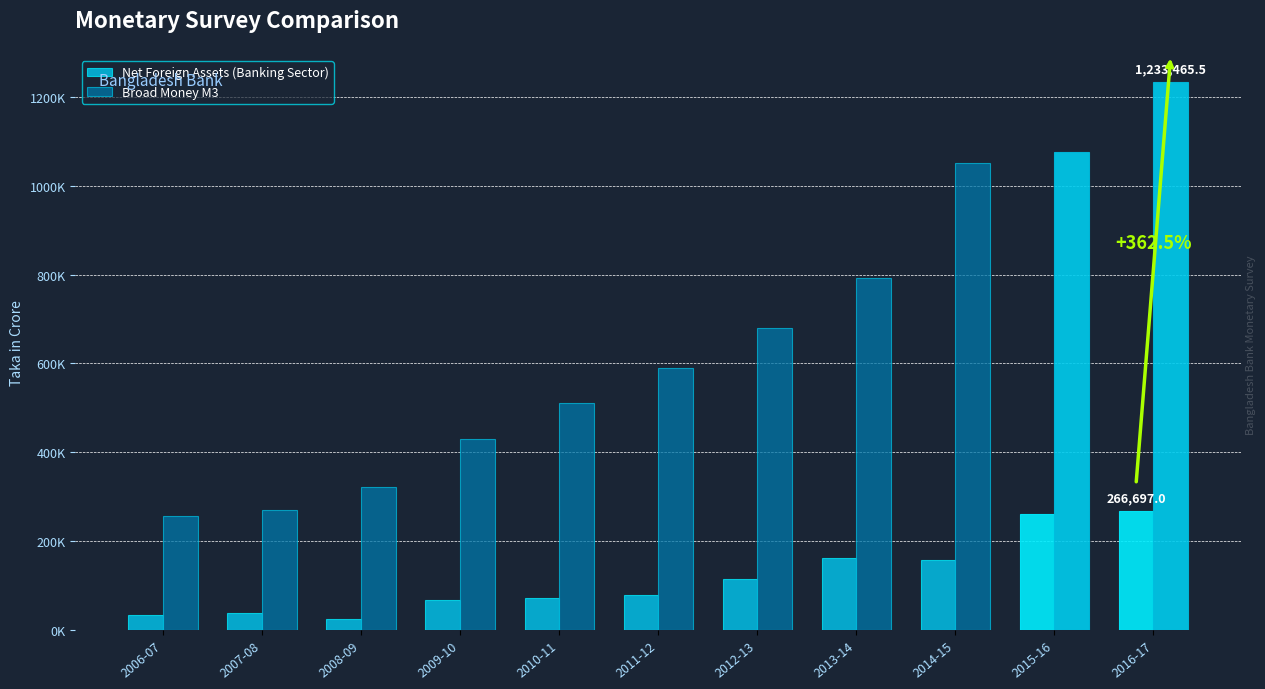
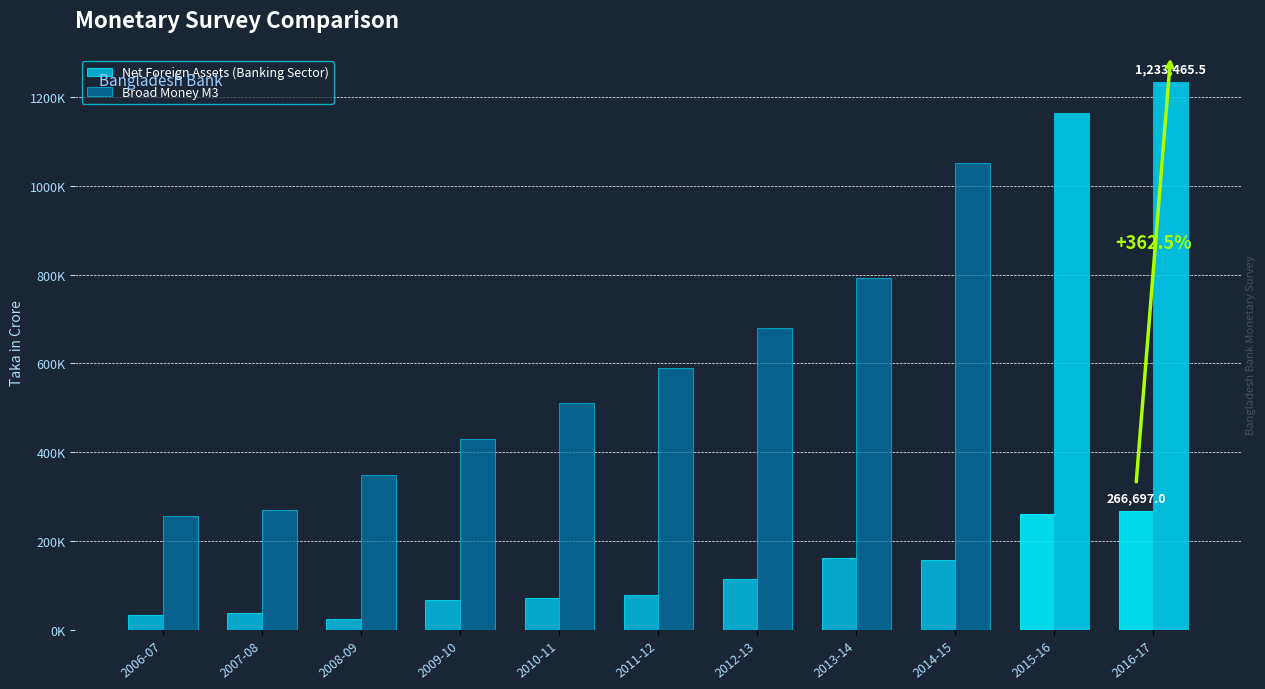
Broad Money M3, 2008-09: 320000 -> 350000
Broad Money M3, 2015-16: 1080000 -> 1160000
